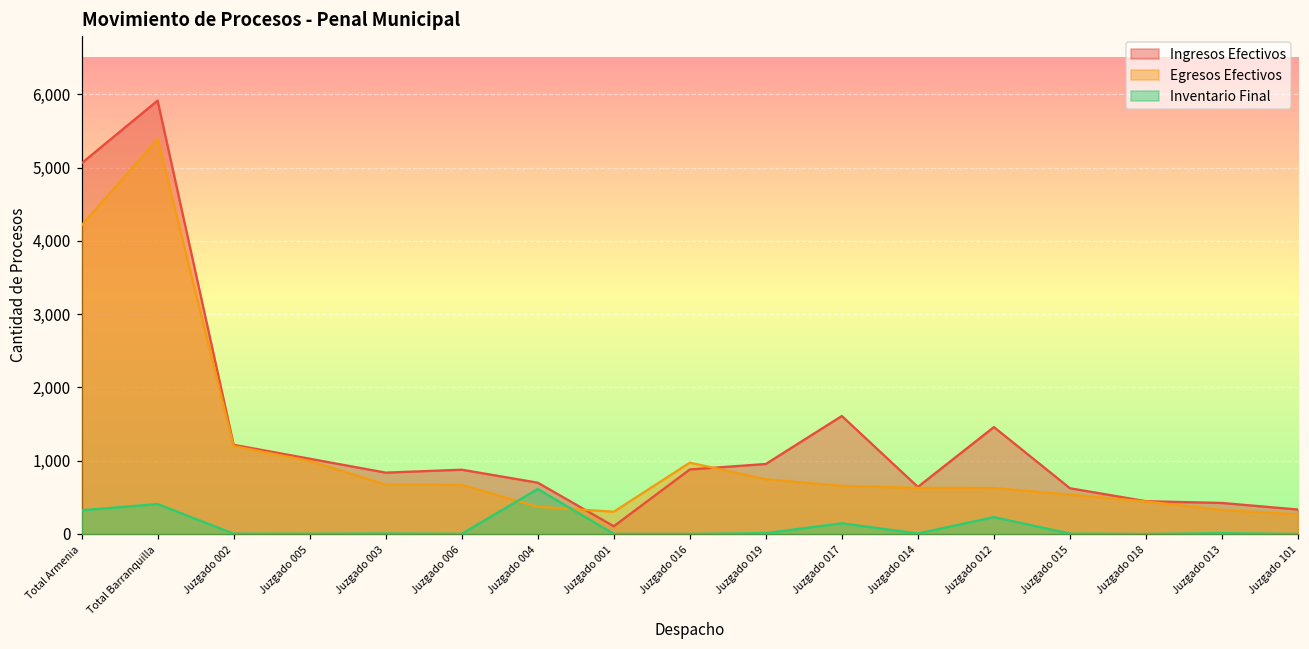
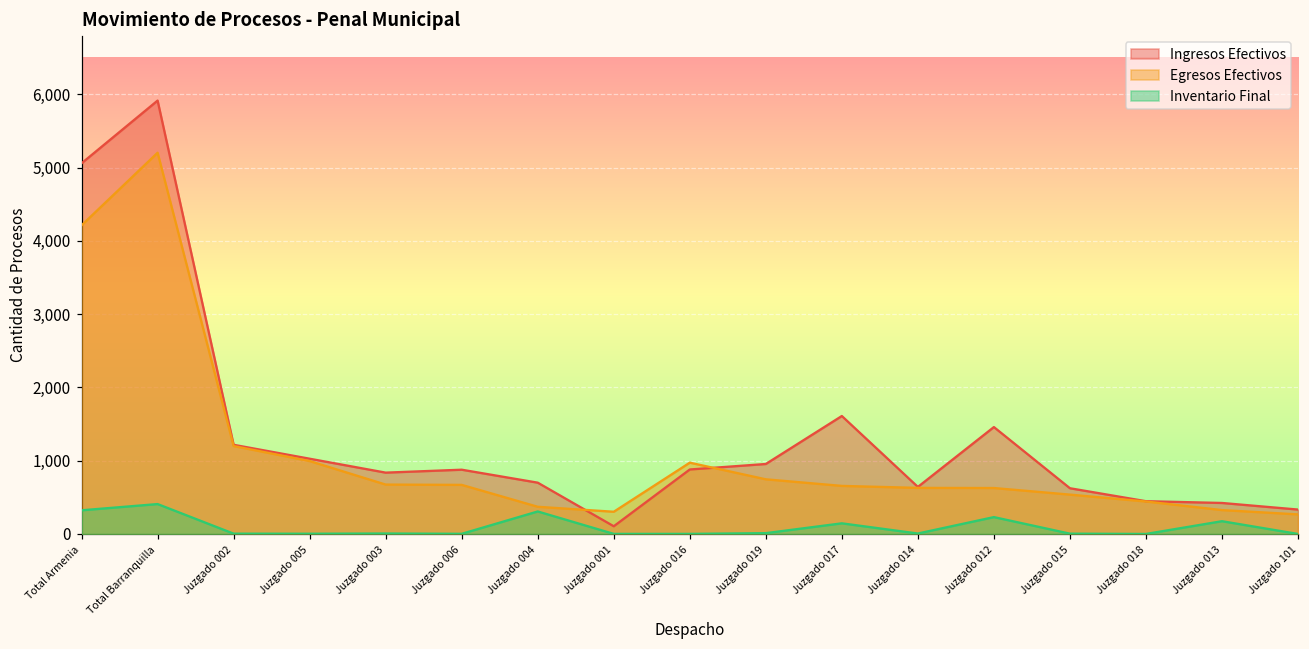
Egresos Efectivos, Total Barranquilla: 5,400 -> 5,200
Inventario Final, Juzgado 004: 600 -> 300
Inventario Final, Juzgado 013: 0 -> 200
